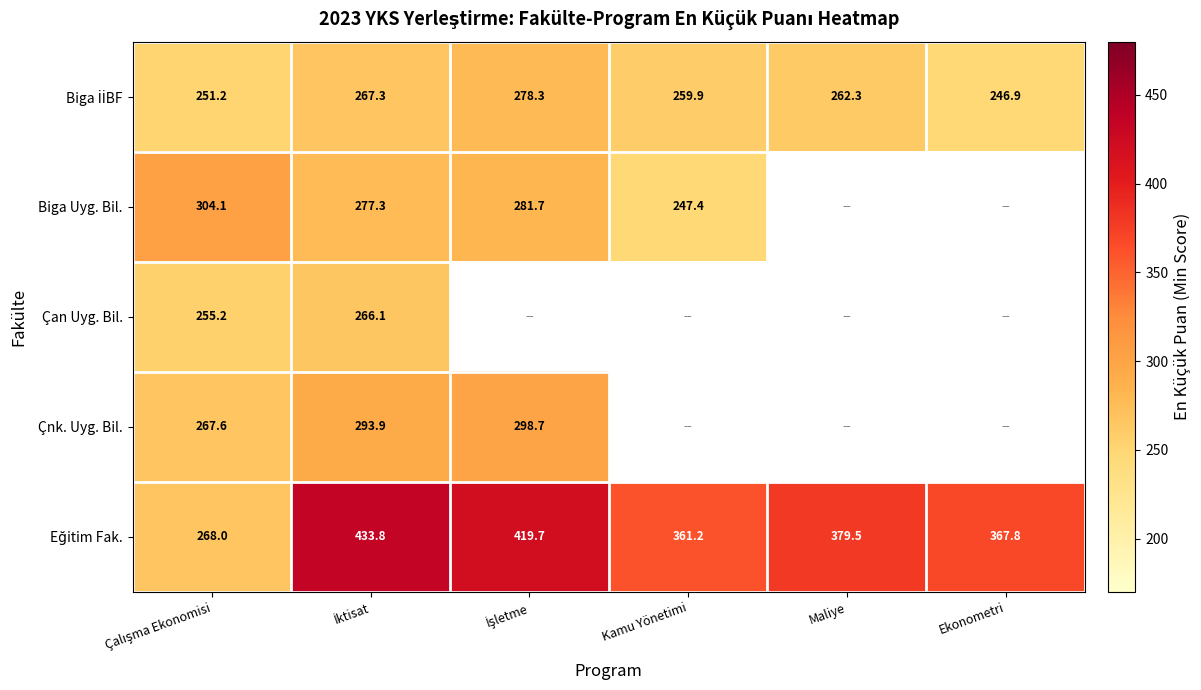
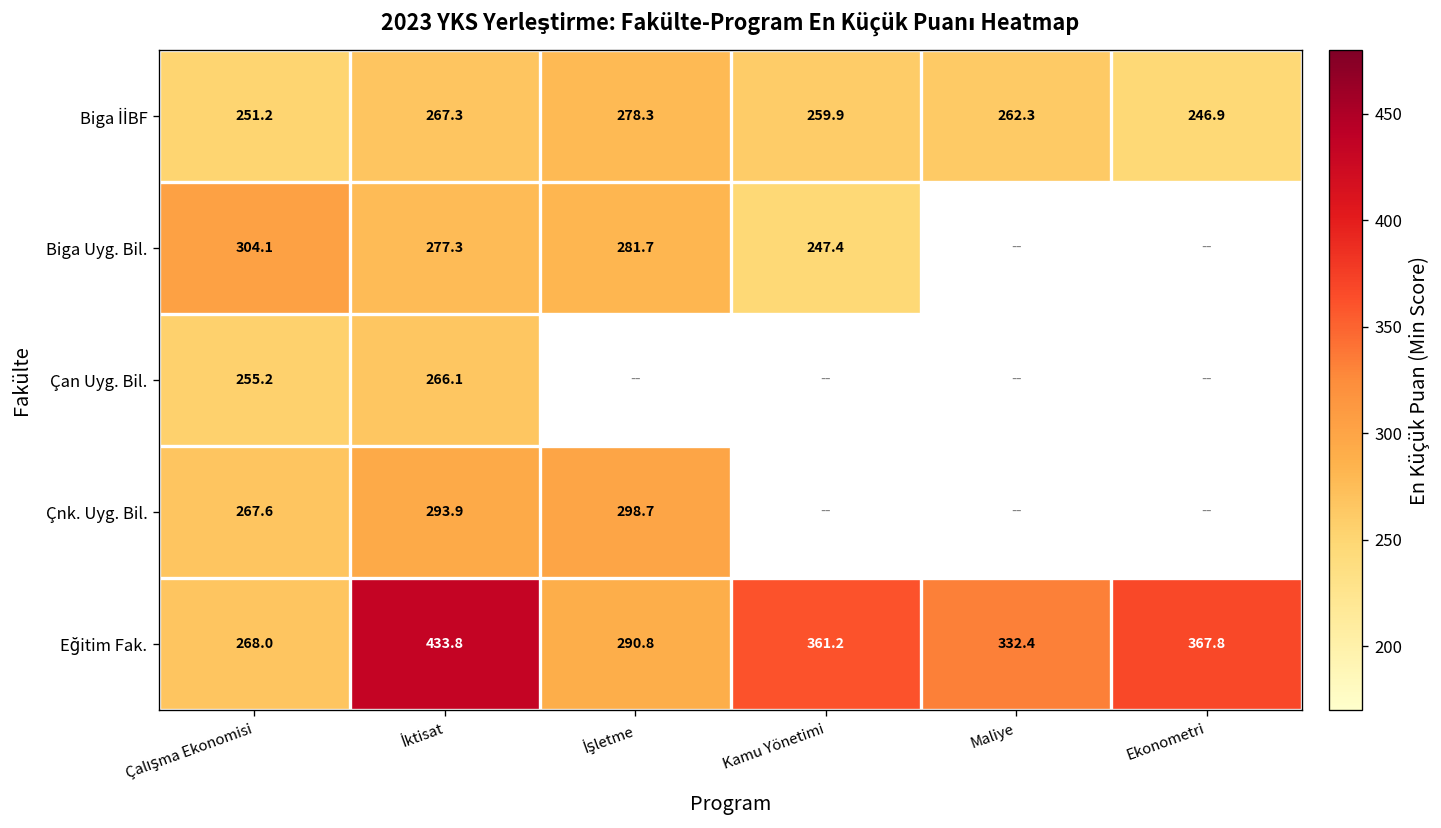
Eğitim Fak., İşletme: 419.7 -> 290.8
Eğitim Fak., Maliye: 379.5 -> 332.4
